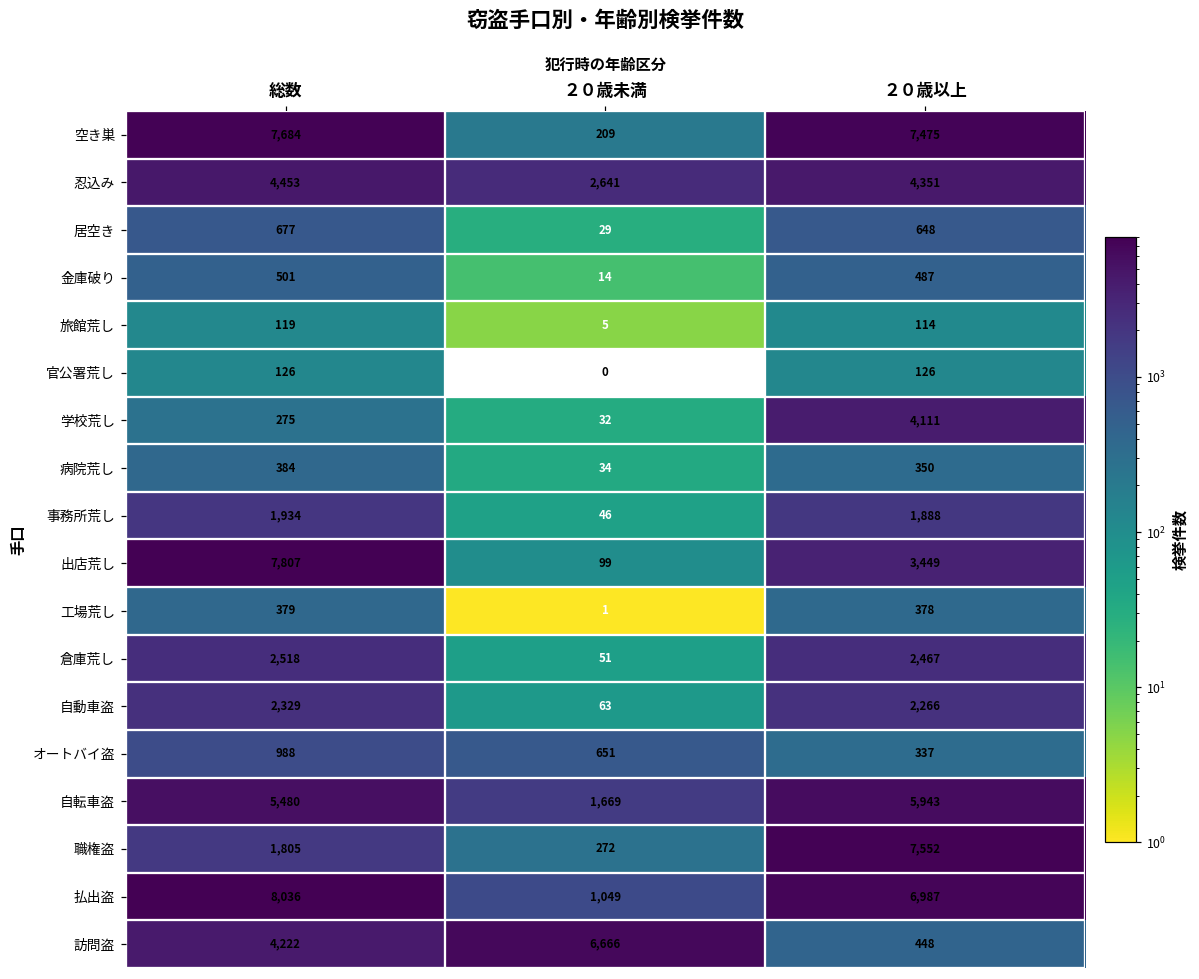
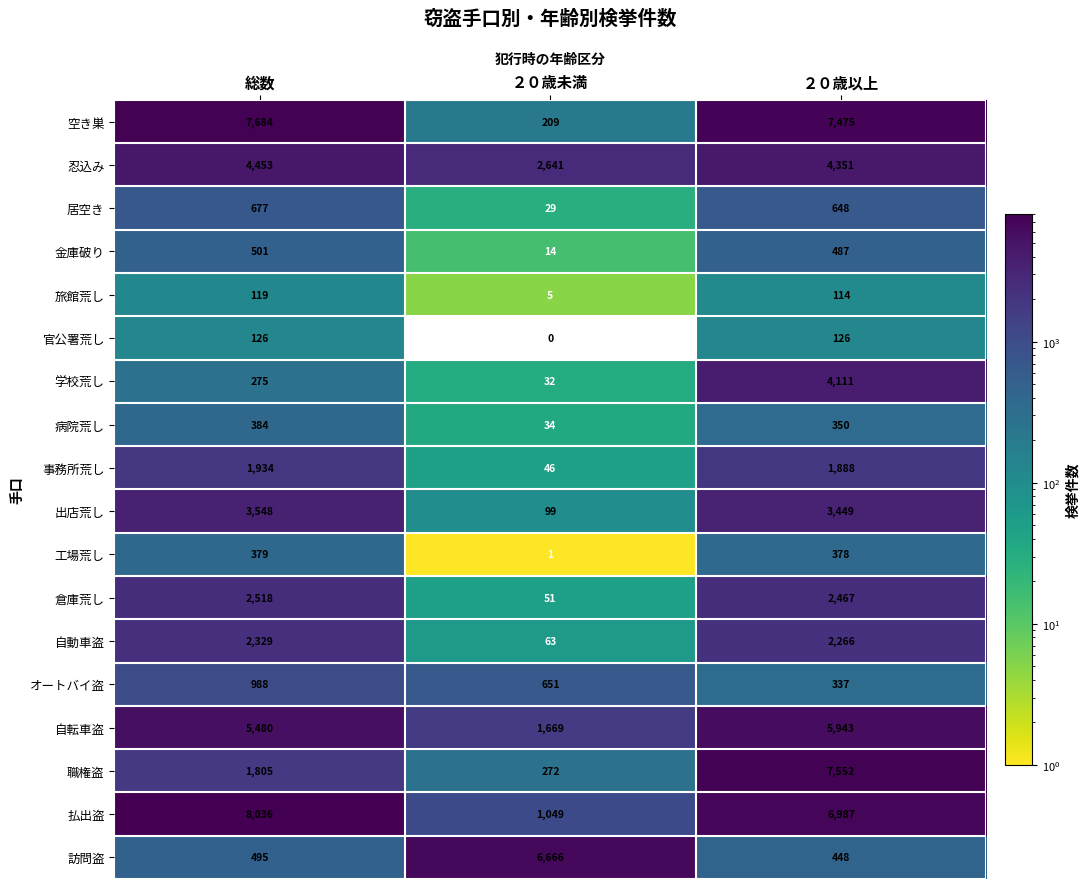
出店荒し, 総数: 7,807 -> 3,548
訪問盗, 総数: 4,222 -> 495
